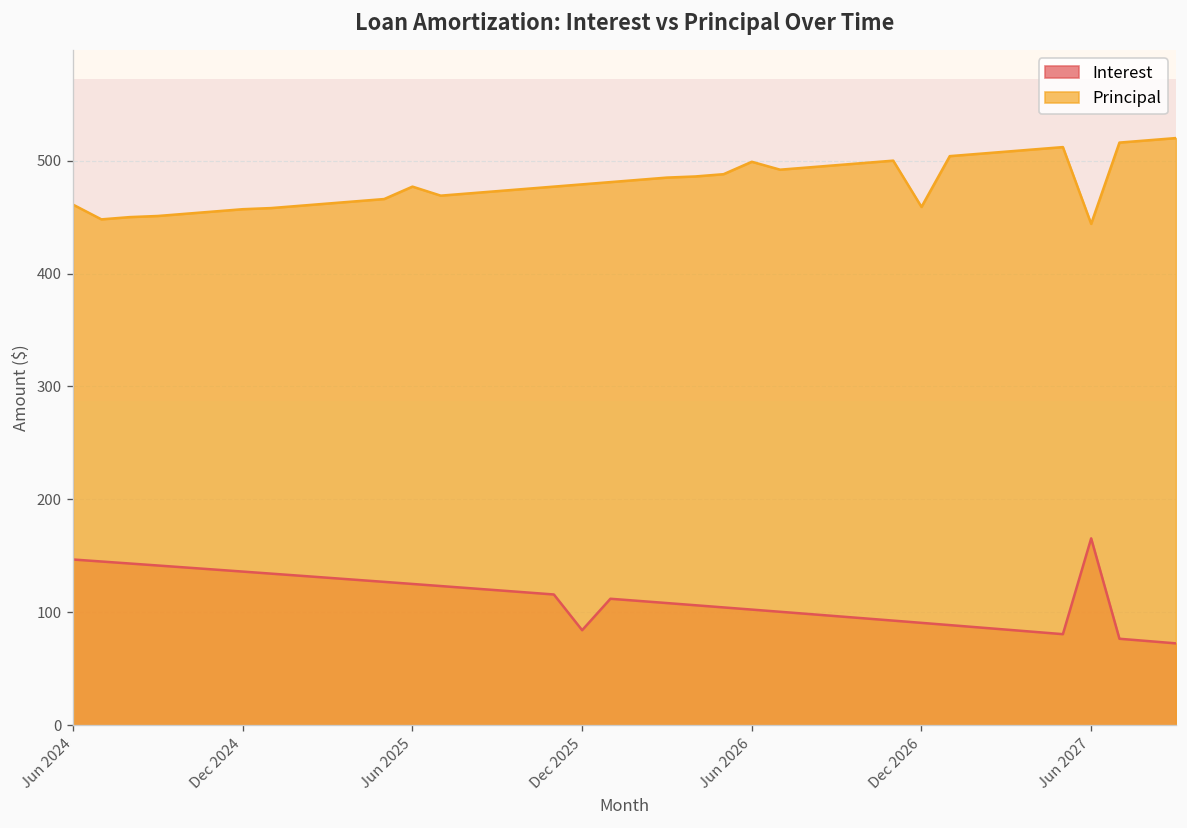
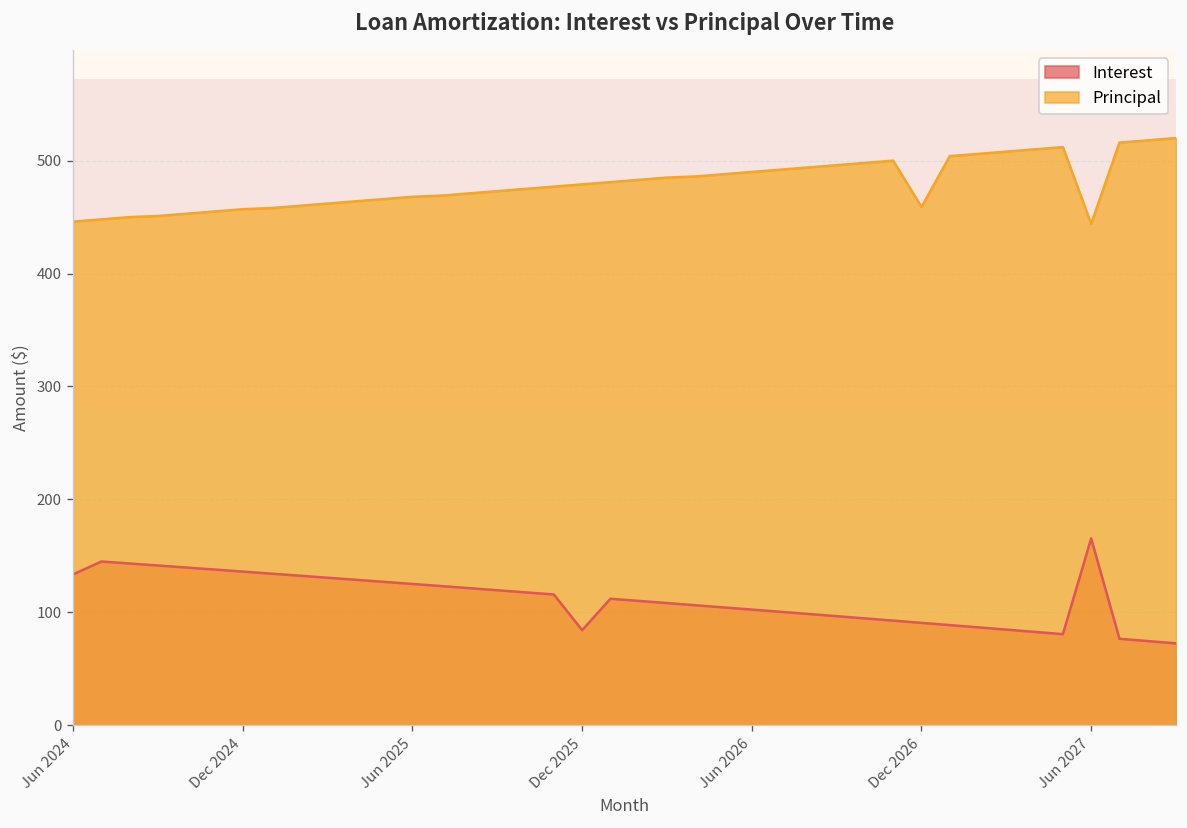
Interest, Jun 2024: 150 -> 130
Principal, Jun 2024: 460 -> 450
Principal, Jun 2025: 480 -> 470
Principal, Jun 2026: 500 -> 490
